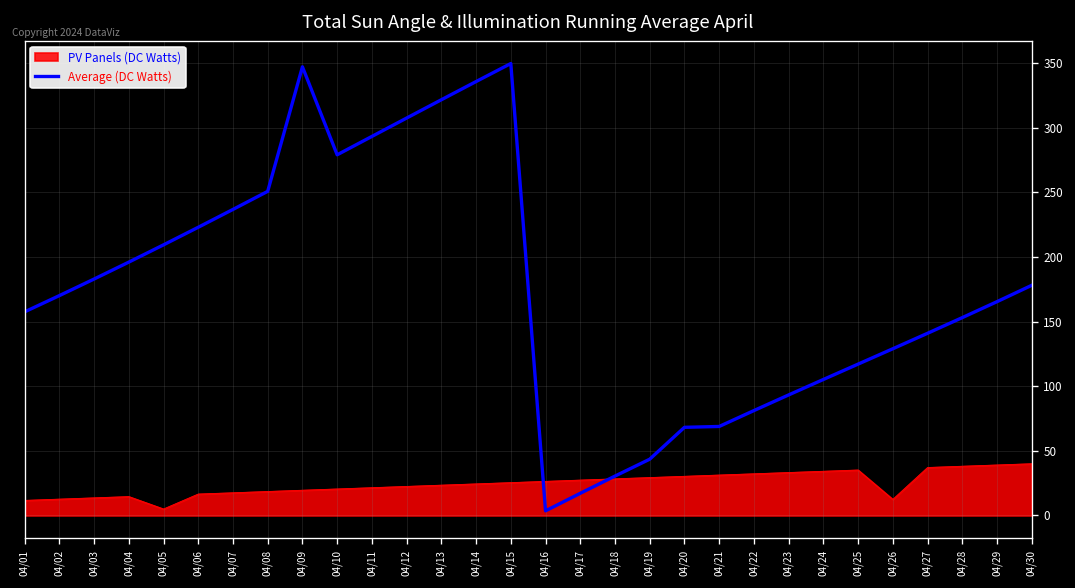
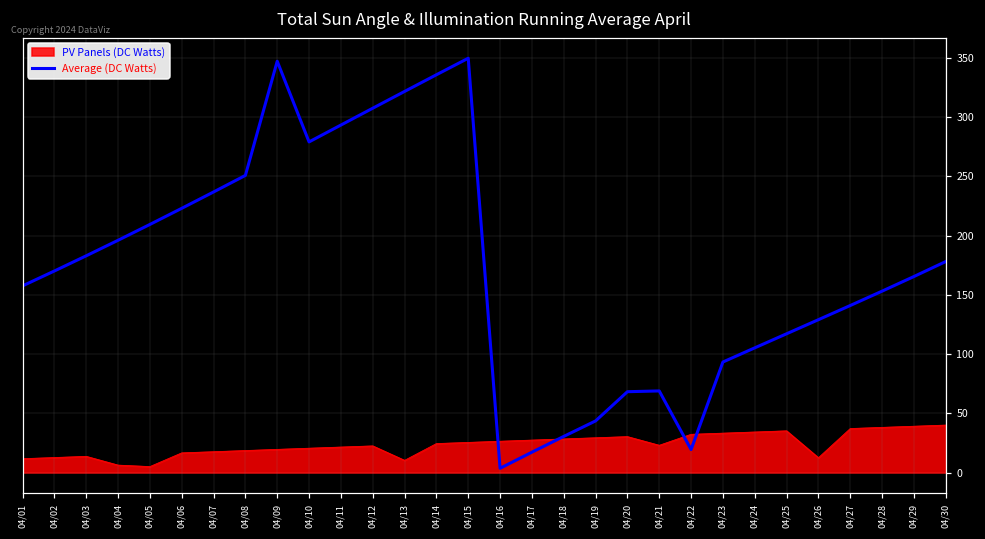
PV Panels (DC Watts), 04/04: 15 -> 6
PV Panels (DC Watts), 04/13: 23 -> 10
PV Panels (DC Watts), 04/21: 31 -> 23
Average (DC Watts), 04/22: 81 -> 19
